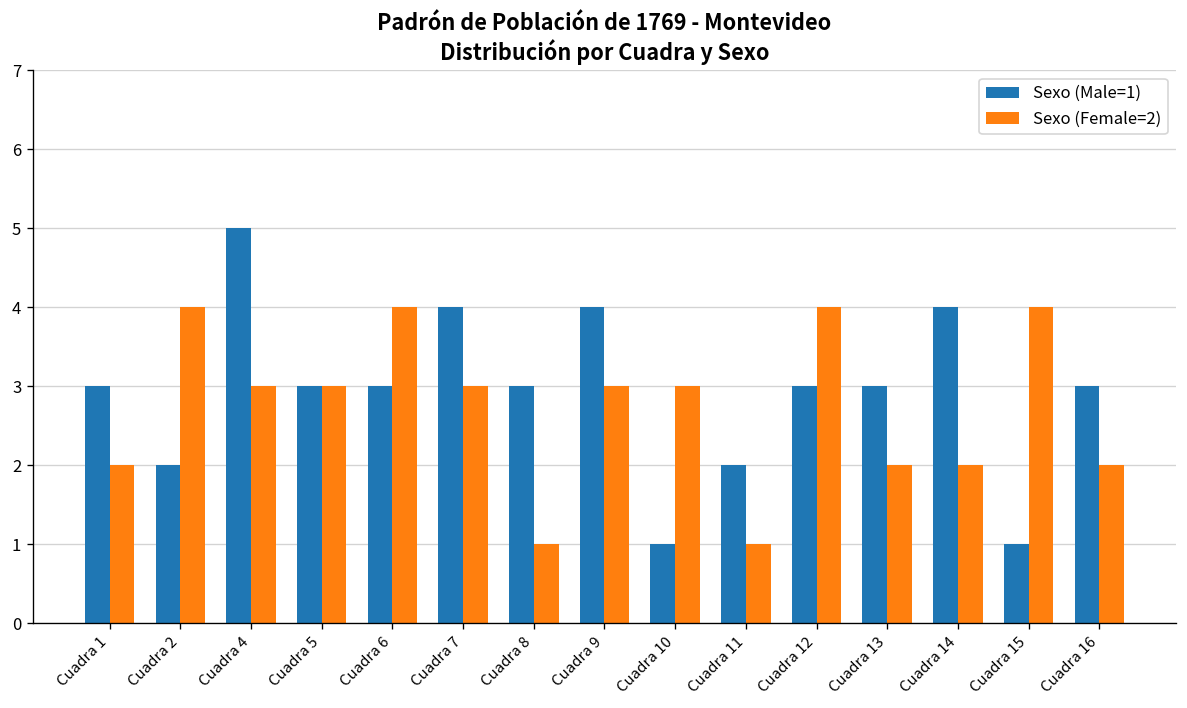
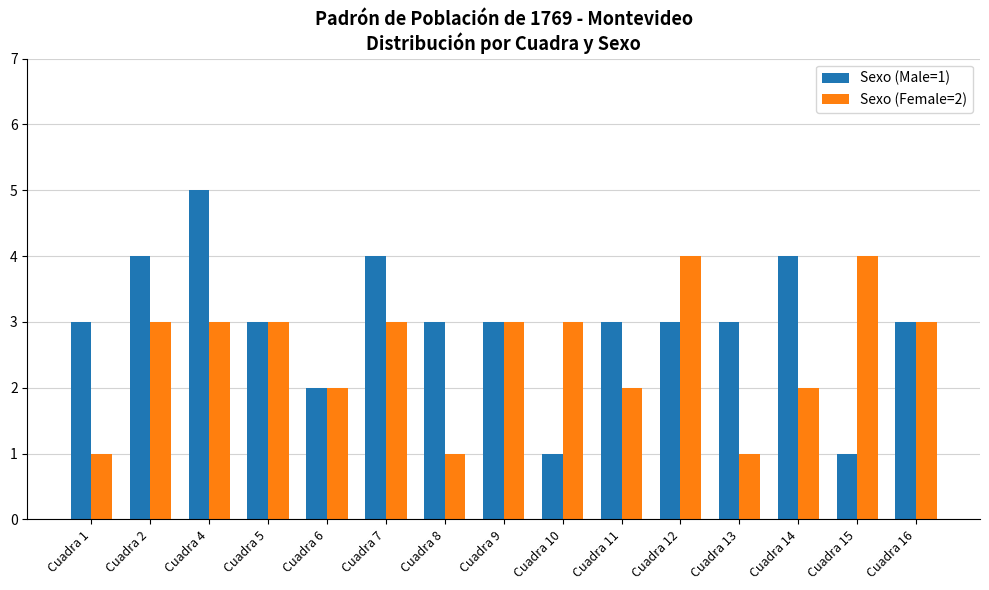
Sexo (Female=2), Cuadra 1: 2 -> 1
Sexo (Male=1), Cuadra 2: 2 -> 4
Sexo (Female=2), Cuadra 2: 4 -> 3
Sexo (Male=1), Cuadra 6: 3 -> 2
Sexo (Female=2), Cuadra 6: 4 -> 2
Sexo (Male=1), Cuadra 9: 4 -> 3
Sexo (Male=1), Cuadra 11: 2 -> 3
Sexo (Female=2), Cuadra 11: 1 -> 2
Sexo (Female=2), Cuadra 13: 2 -> 1
Sexo (Female=2), Cuadra 16: 2 -> 3
